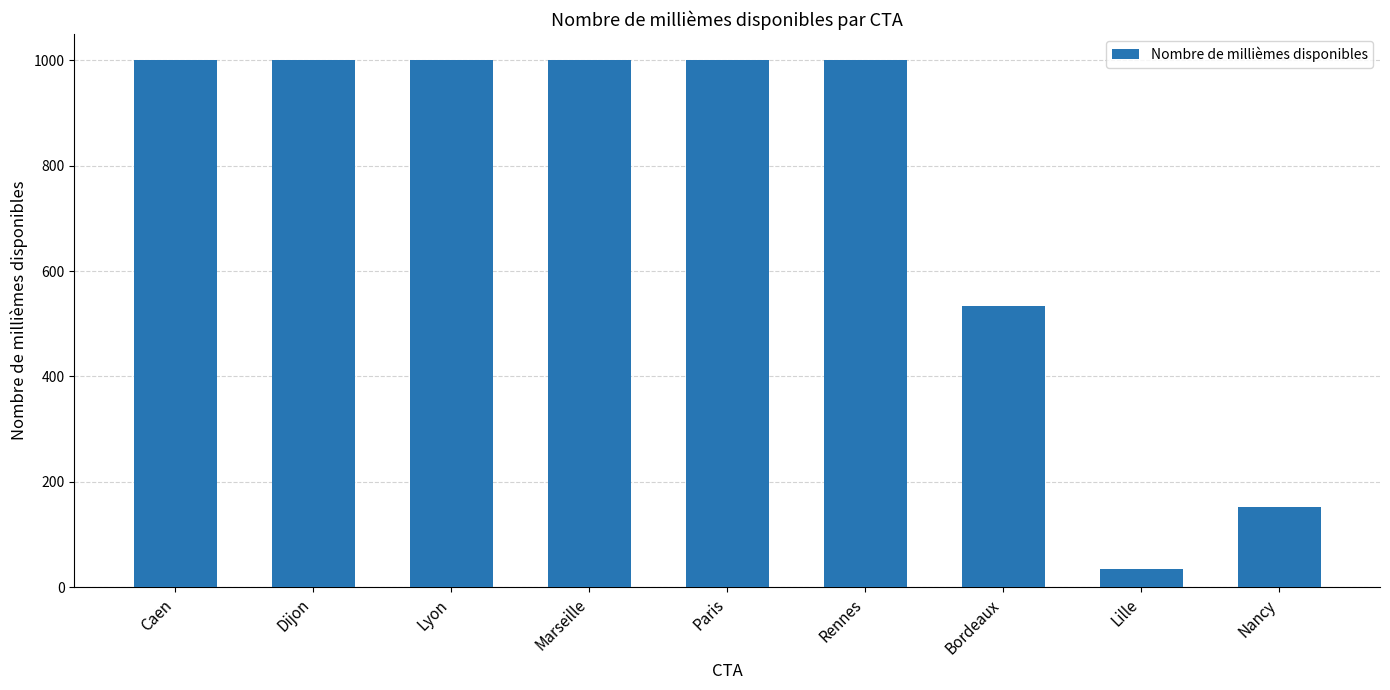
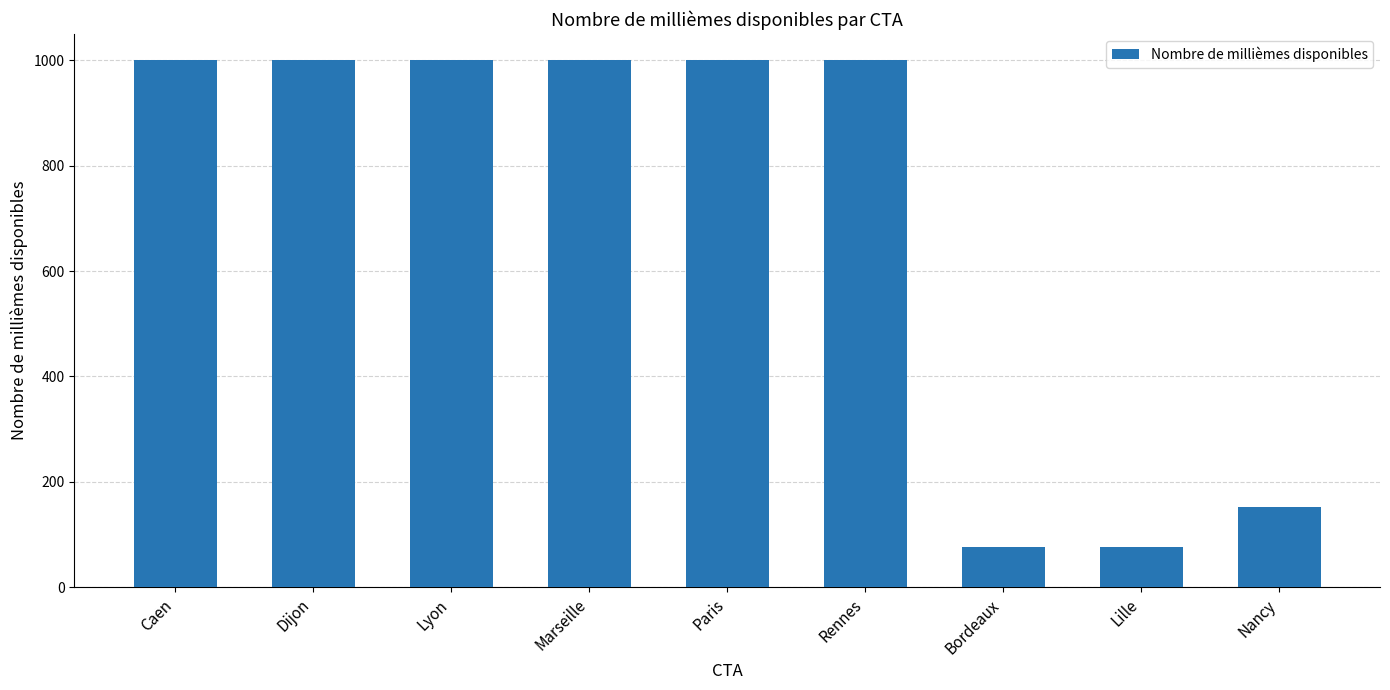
Bordeaux: 530 -> 80
Lille: 40 -> 80
